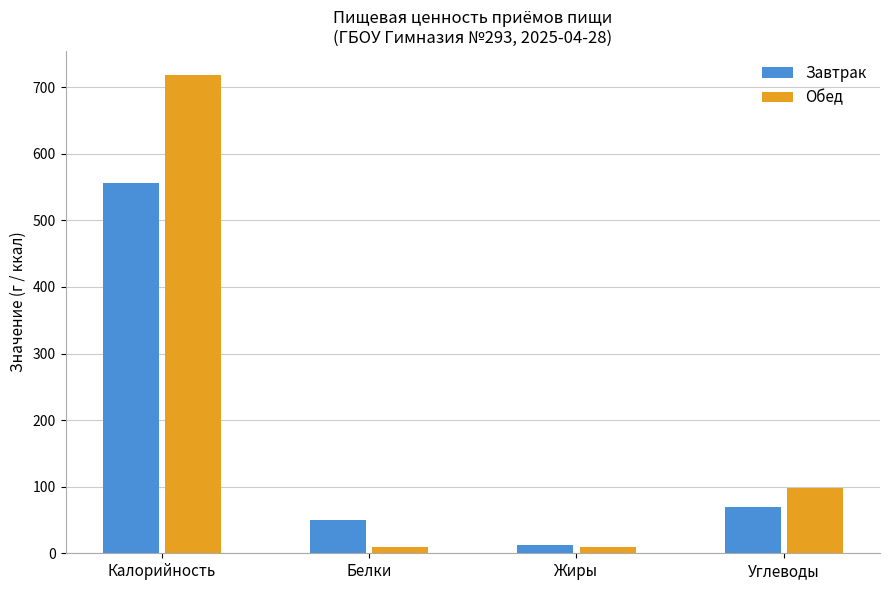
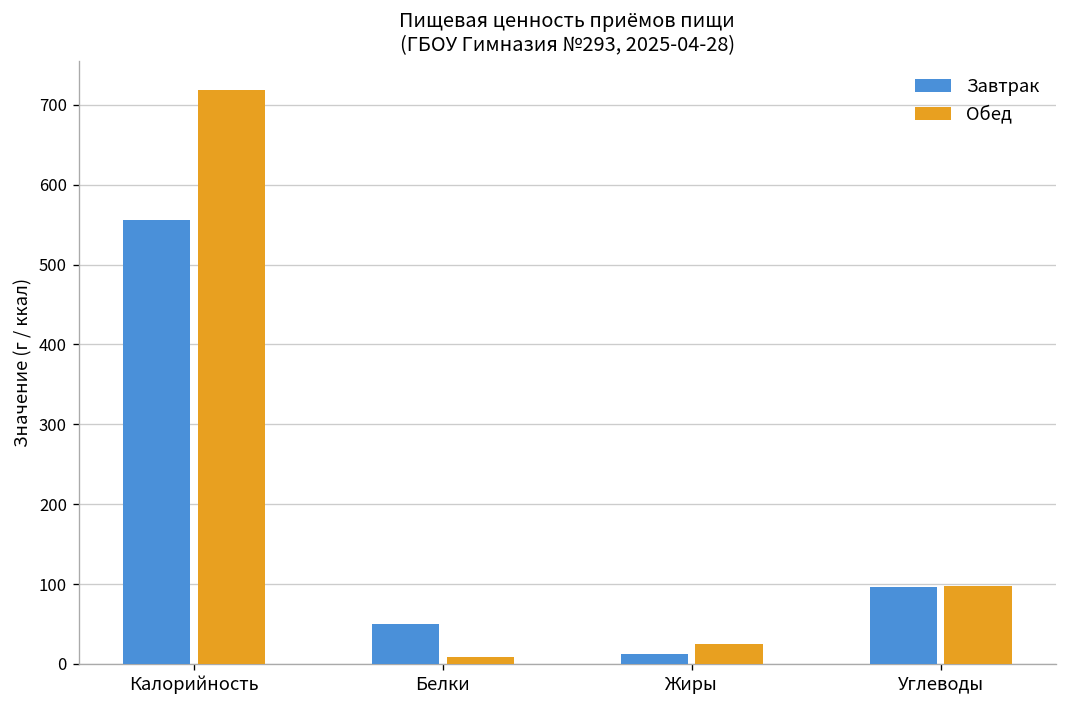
Обед, Жиры: 10 -> 30
Завтрак, Углеводы: 70 -> 100
